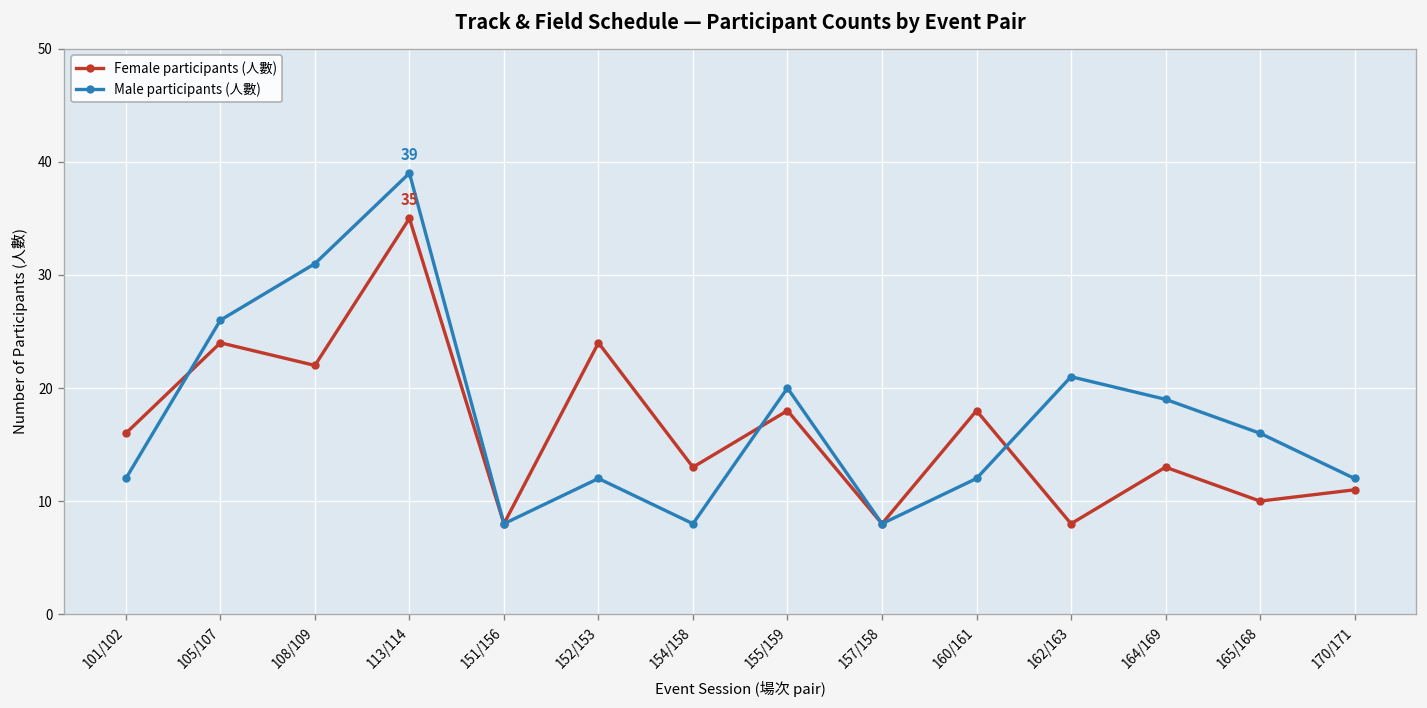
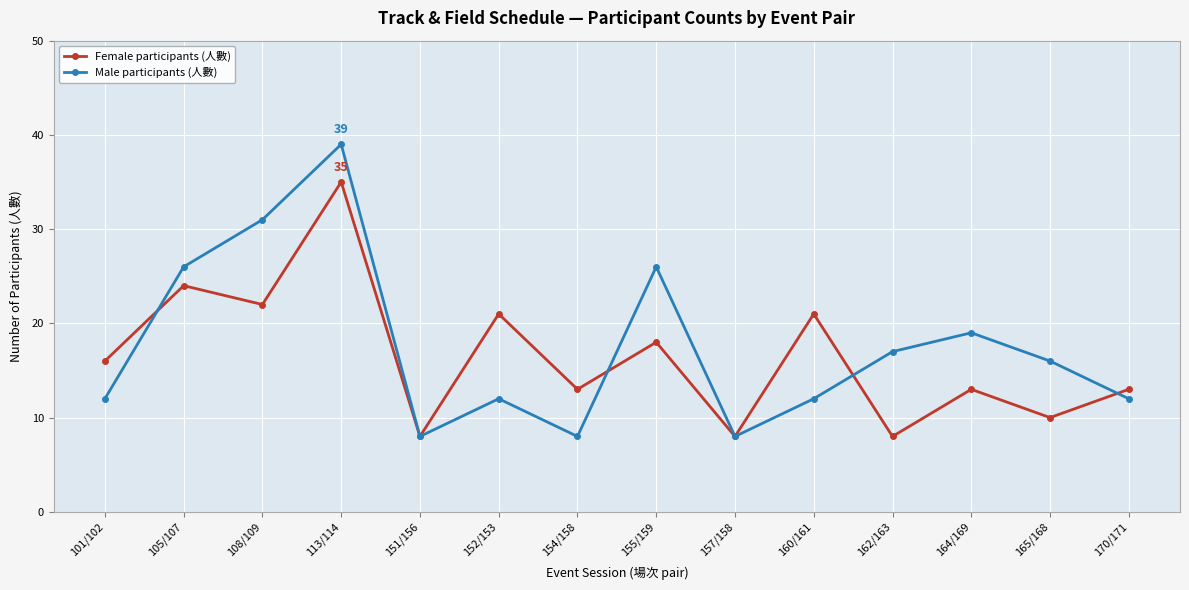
Female participants (人數), 152/153: 24 -> 21
Male participants (人數), 155/159: 20 -> 26
Female participants (人數), 160/161: 18 -> 21
Male participants (人數), 162/163: 21 -> 17
Female participants (人數), 170/171: 11 -> 13
